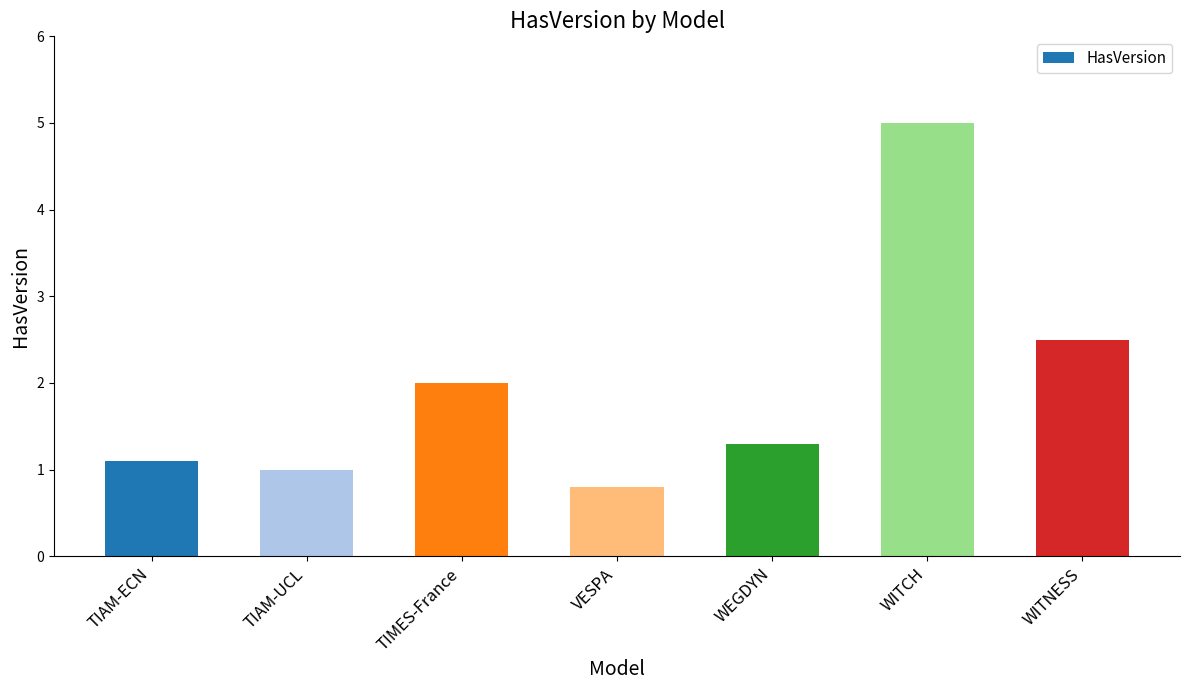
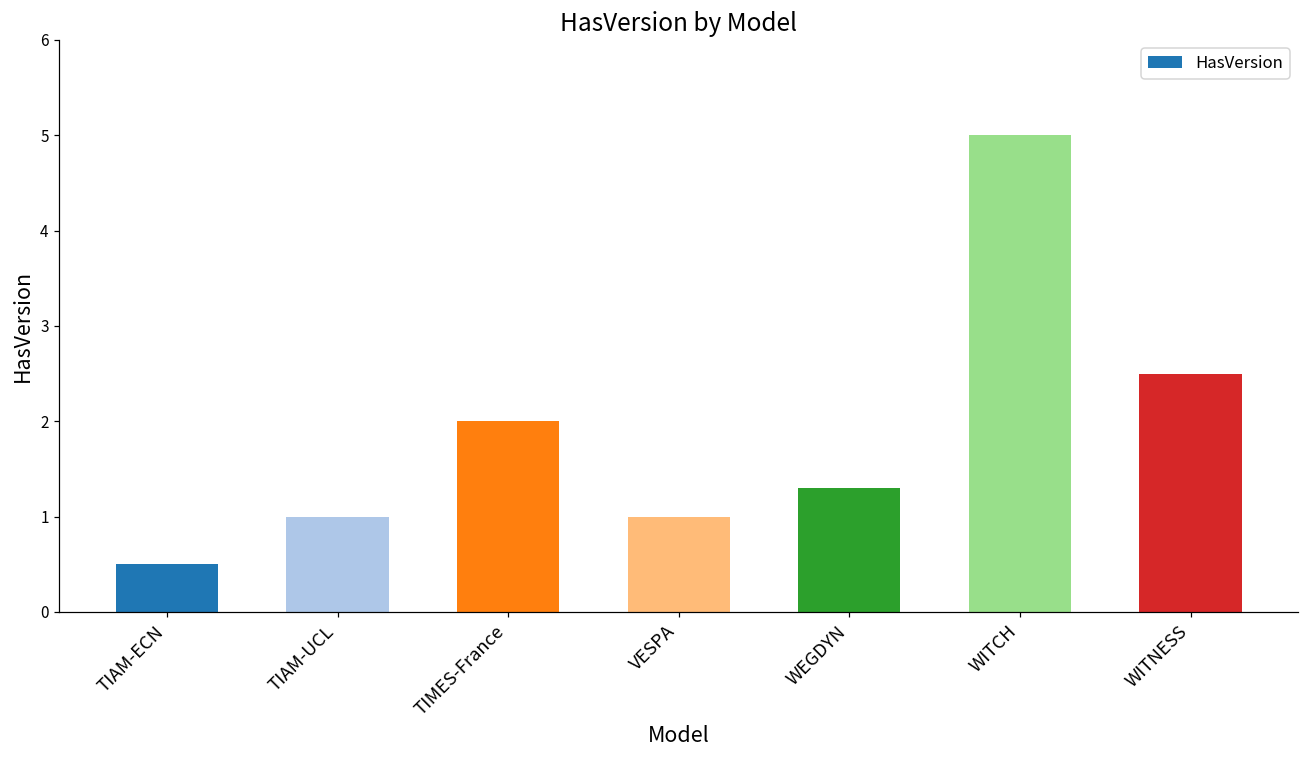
TIAM-ECN: 1.1 -> 0.5
VESPA: 0.8 -> 1.0
